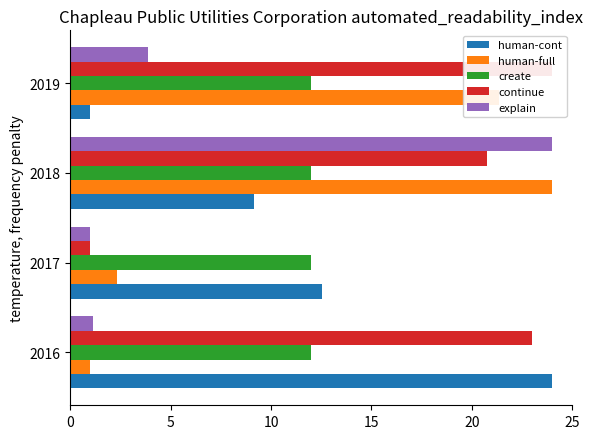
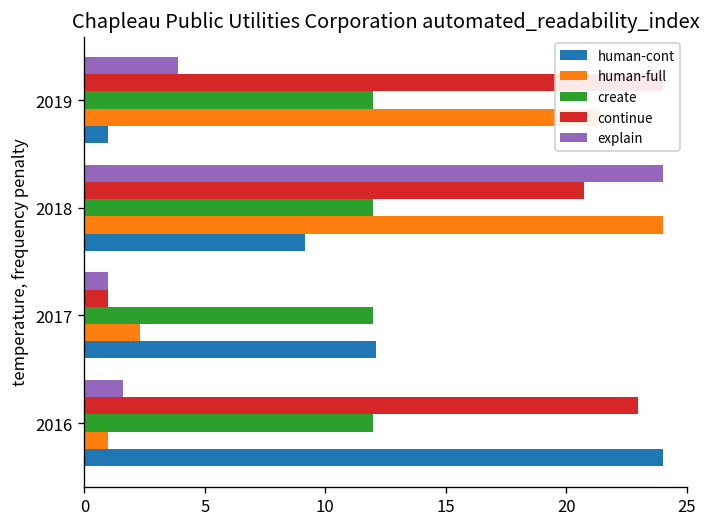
human-cont, 2017: 12.6 -> 12.1
explain, 2016: 1.1 -> 1.6
